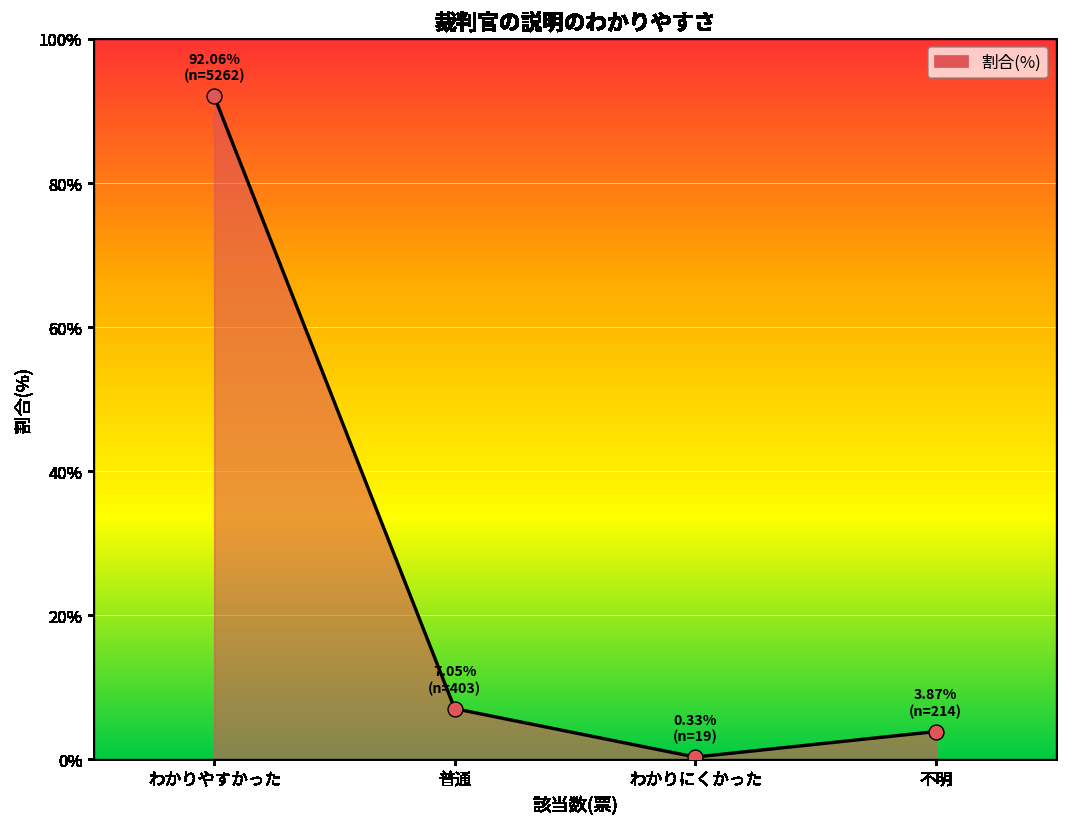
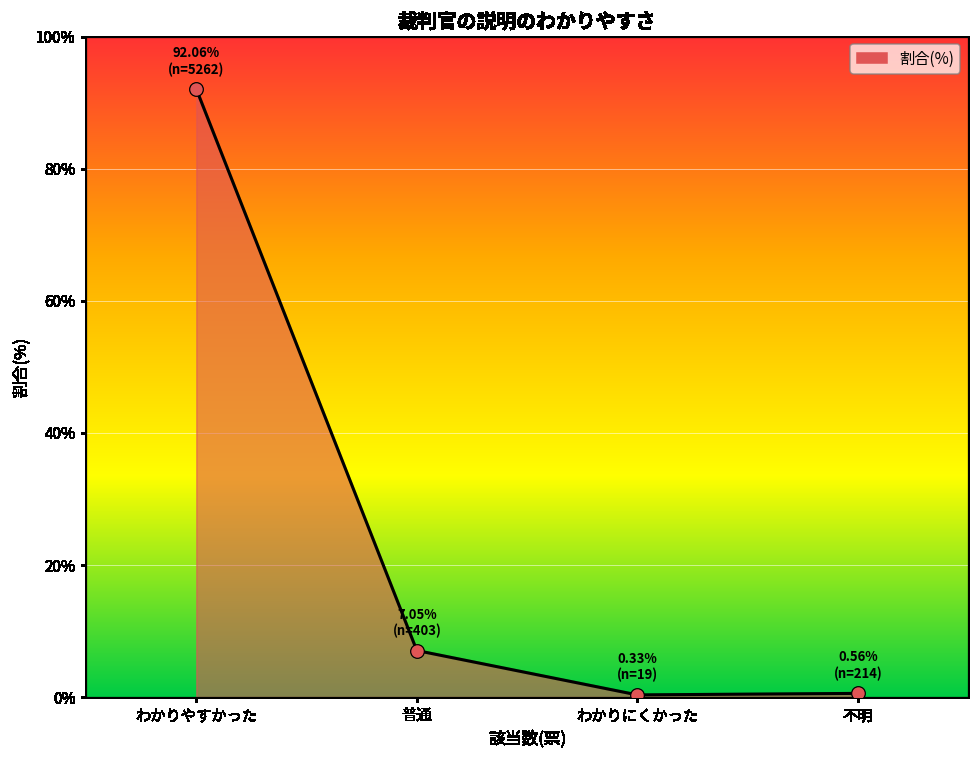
不明: 3.87% -> 0.56%
